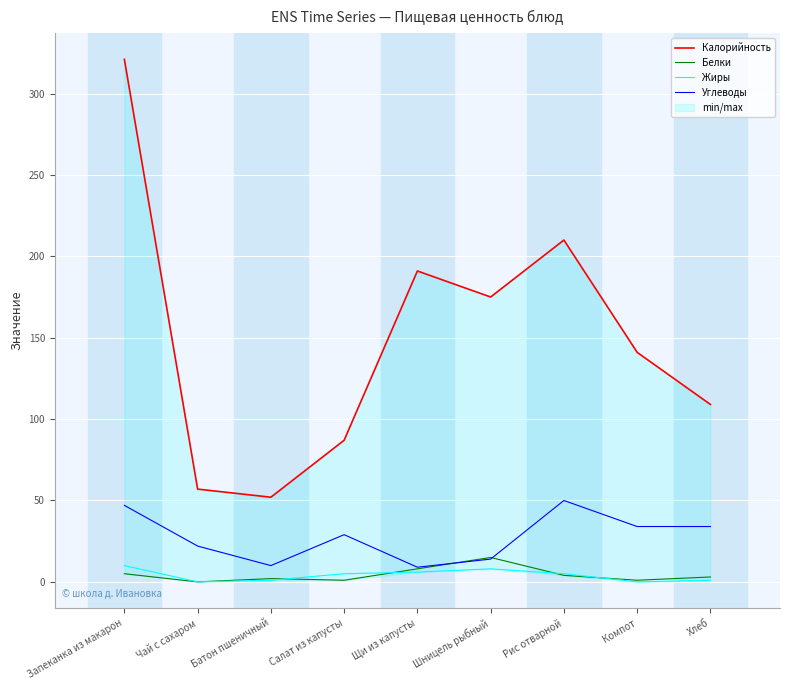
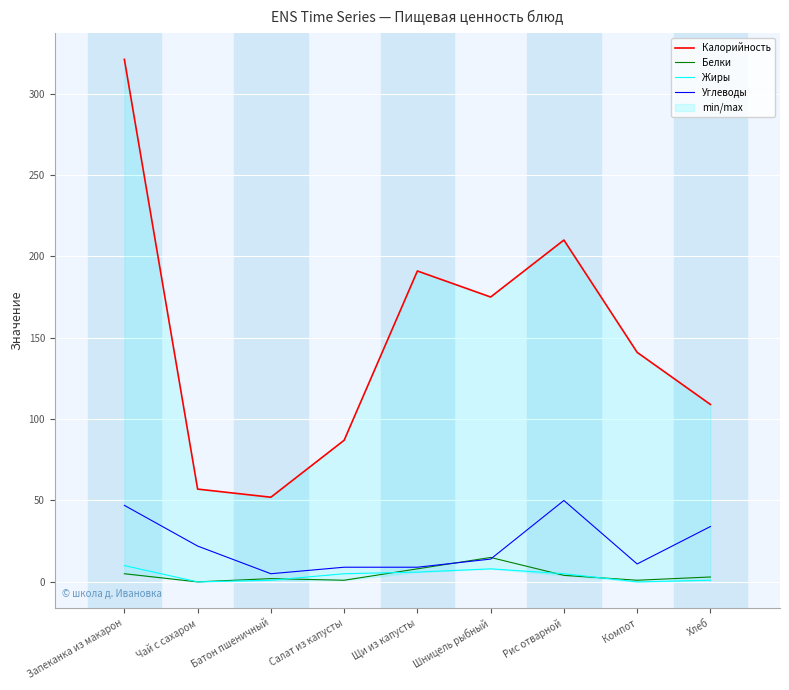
Углеводы, Батон пшеничный: 10 -> 5
Углеводы, Салат из капусты: 29 -> 9
Углеводы, Компот: 34 -> 11
